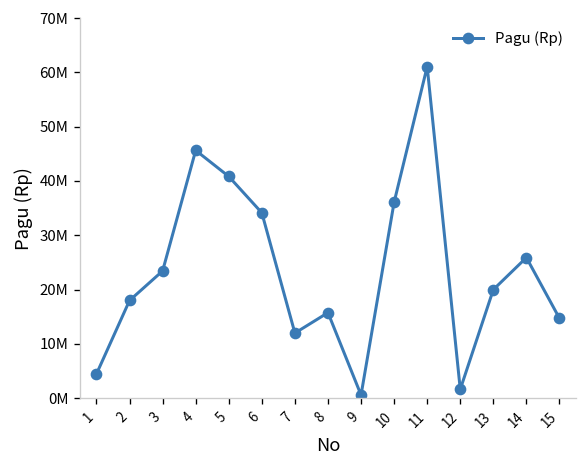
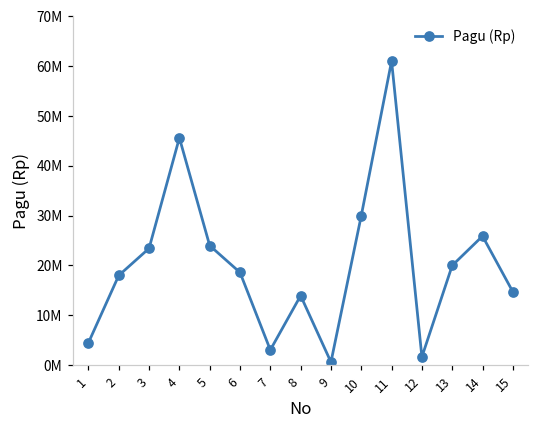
5: 41000000 -> 24000000
6: 34000000 -> 19000000
7: 12000000 -> 3000000
8: 16000000 -> 14000000
10: 36000000 -> 30000000
